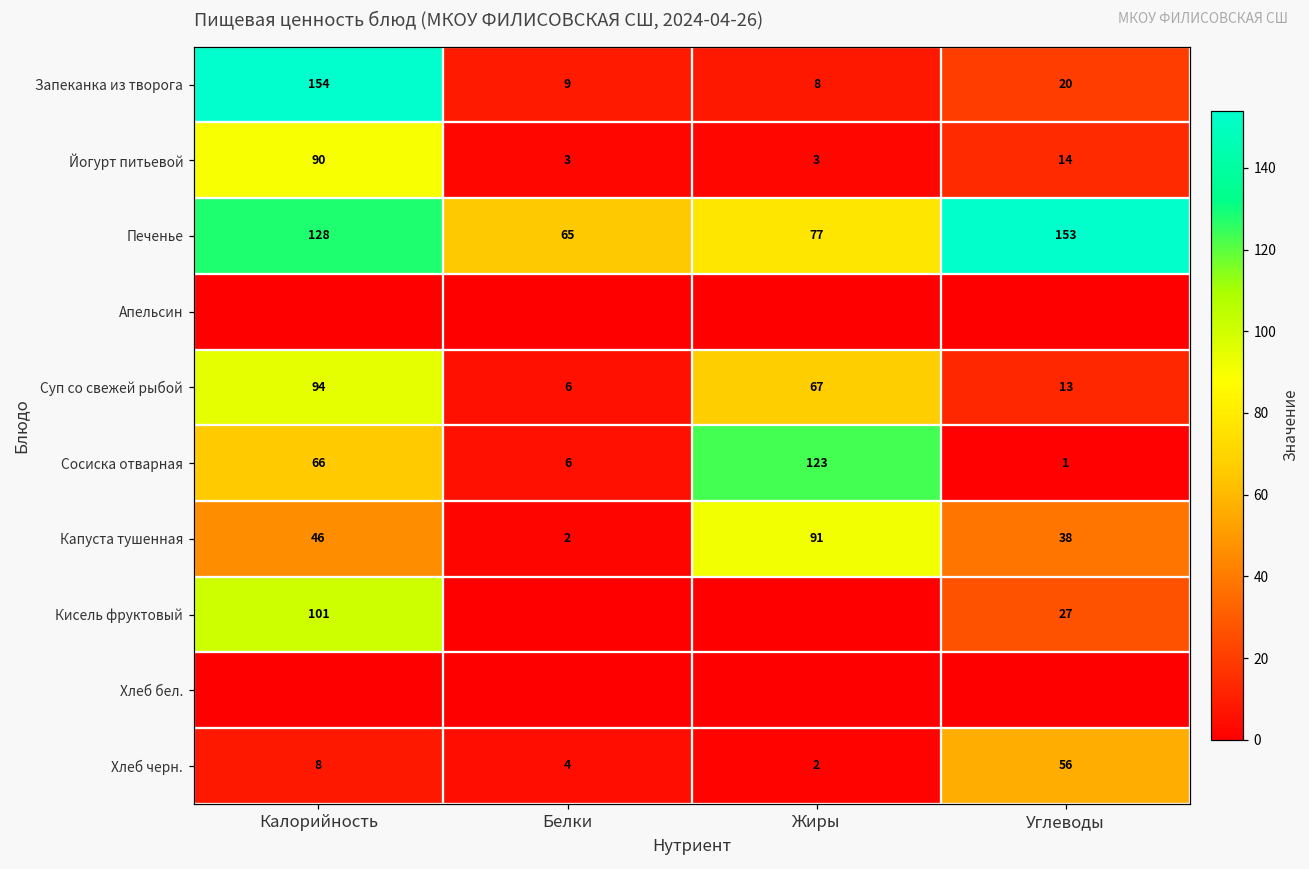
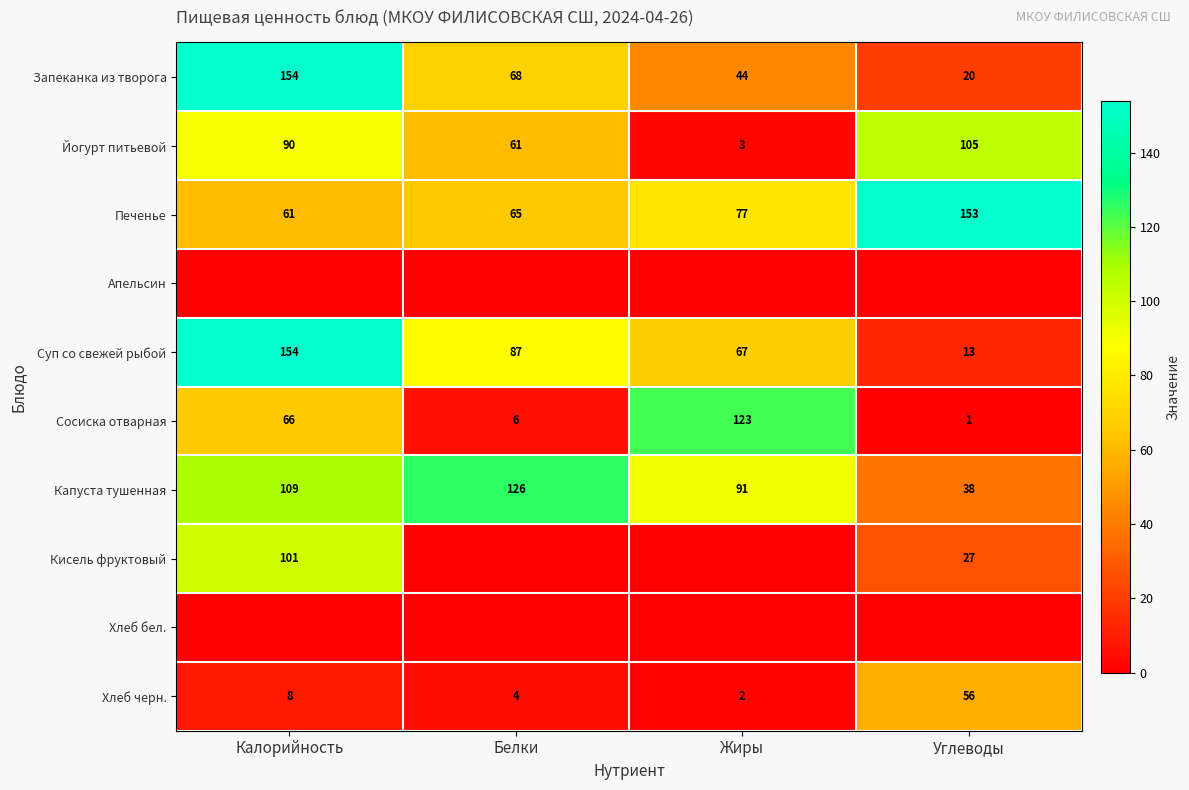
Запеканка из творога, Белки: 9 -> 68
Запеканка из творога, Жиры: 8 -> 44
Йогурт питьевой, Белки: 3 -> 61
Йогурт питьевой, Углеводы: 14 -> 105
Печенье, Калорийность: 128 -> 61
Суп со свежей рыбой, Калорийность: 94 -> 154
Суп со свежей рыбой, Белки: 6 -> 87
Капуста тушенная, Калорийность: 46 -> 109
Капуста тушенная, Белки: 2 -> 126
